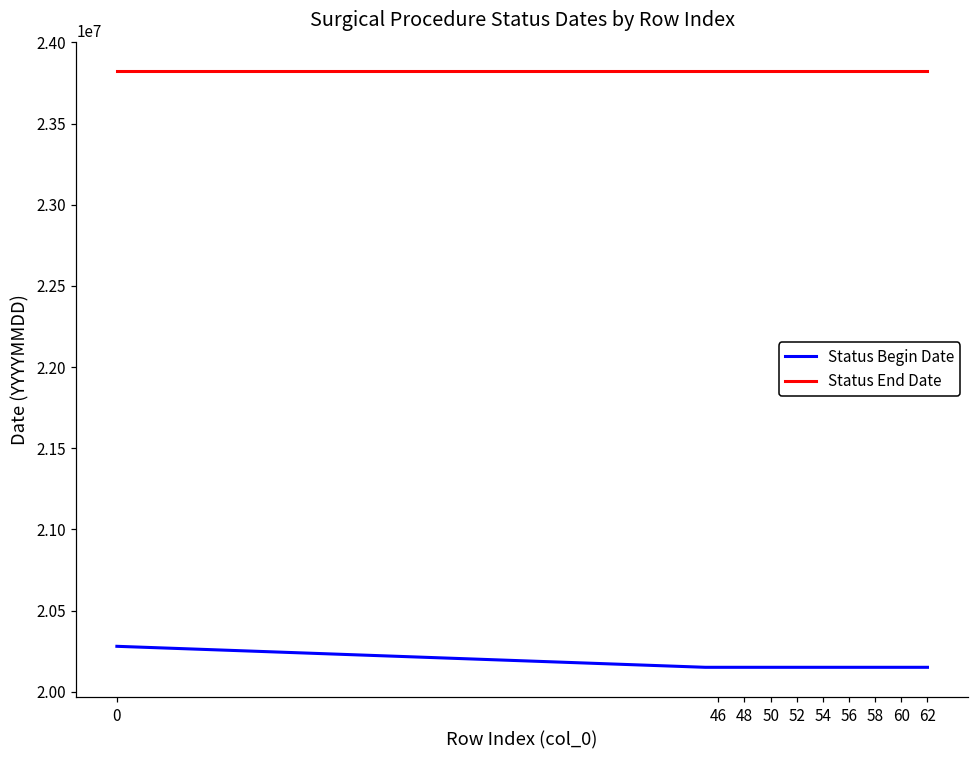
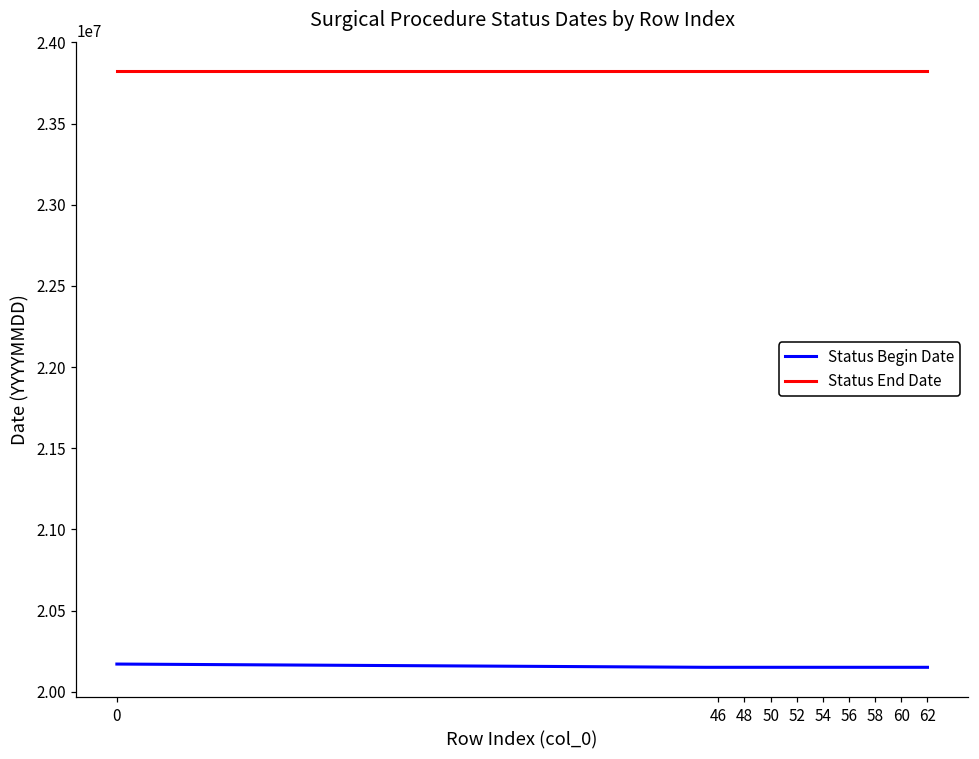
Status Begin Date, 0: 20280000 -> 20170000
